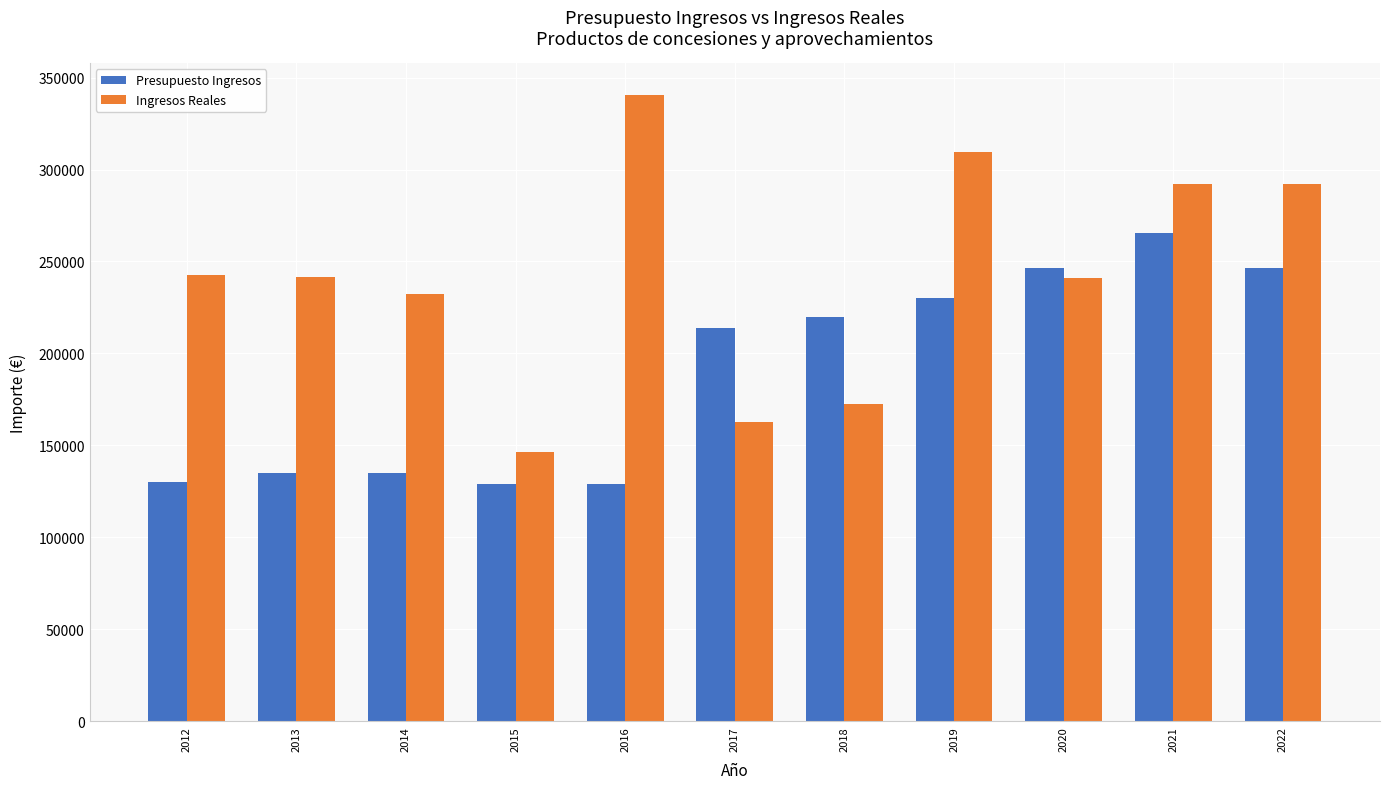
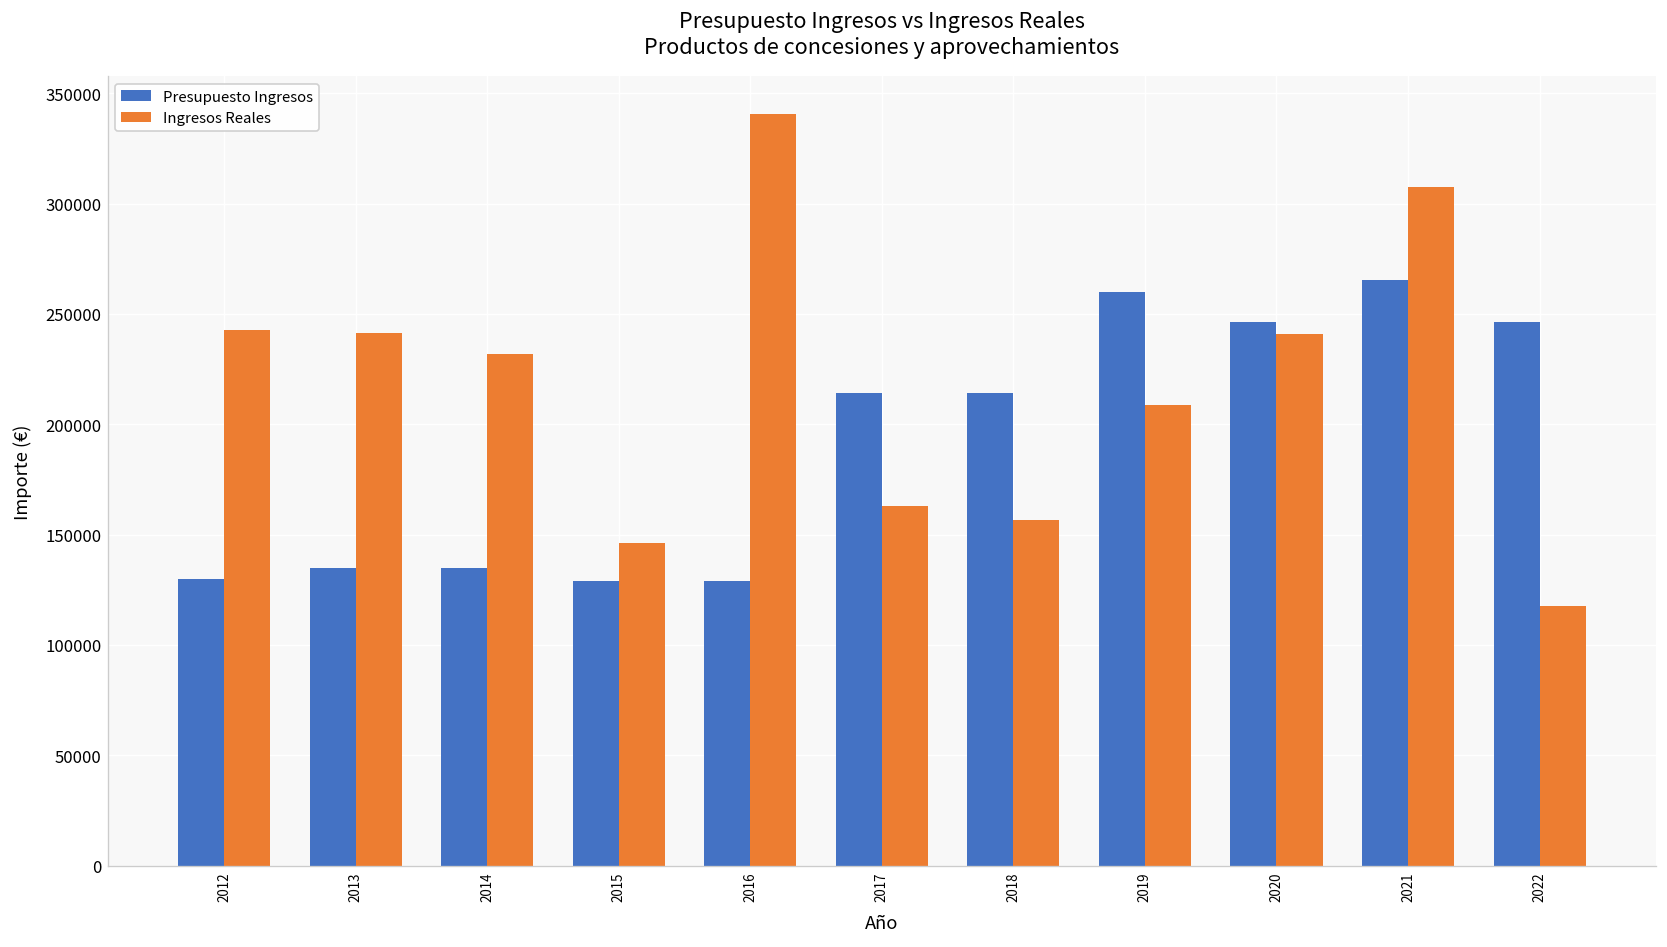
Presupuesto Ingresos, 2018: 220000 -> 214000
Ingresos Reales, 2018: 172000 -> 157000
Presupuesto Ingresos, 2019: 230000 -> 260000
Ingresos Reales, 2019: 309000 -> 209000
Ingresos Reales, 2021: 292000 -> 307000
Ingresos Reales, 2022: 292000 -> 118000
